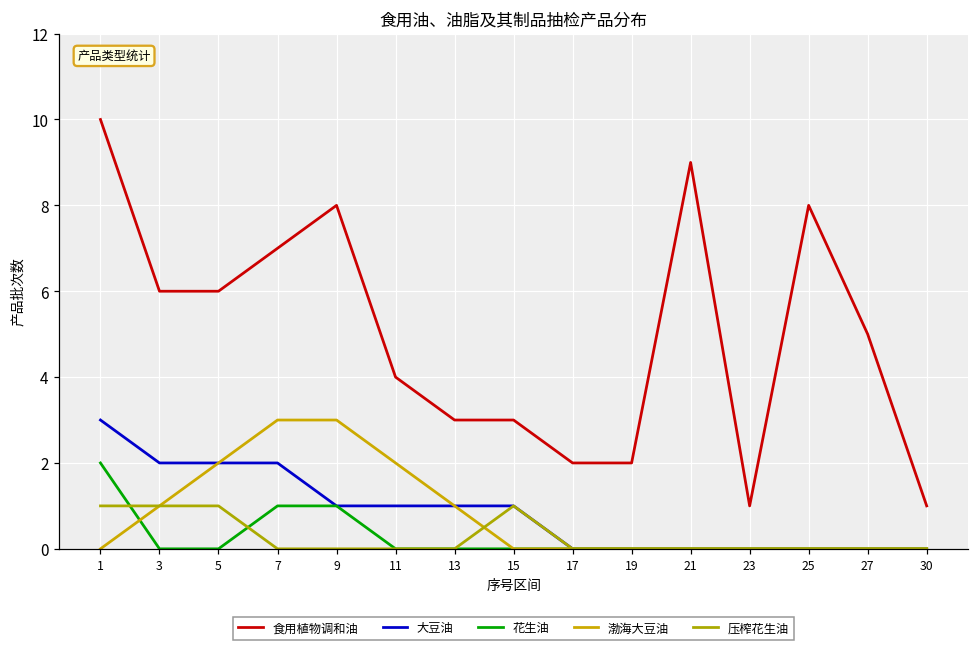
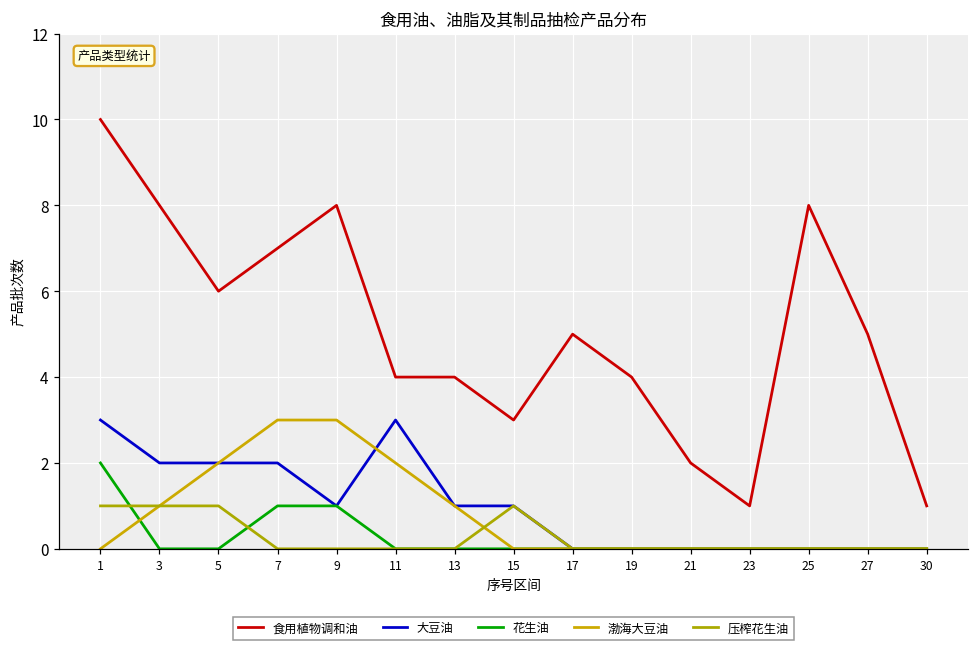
食用植物调和油, 3: 6 -> 8
大豆油, 11: 1 -> 3
食用植物调和油, 13: 3 -> 4
食用植物调和油, 17: 2 -> 5
食用植物调和油, 19: 2 -> 4
食用植物调和油, 21: 9 -> 2
